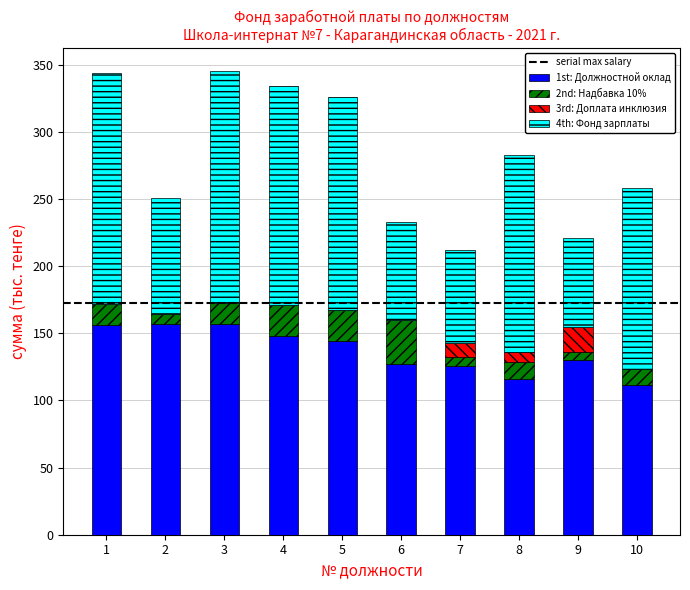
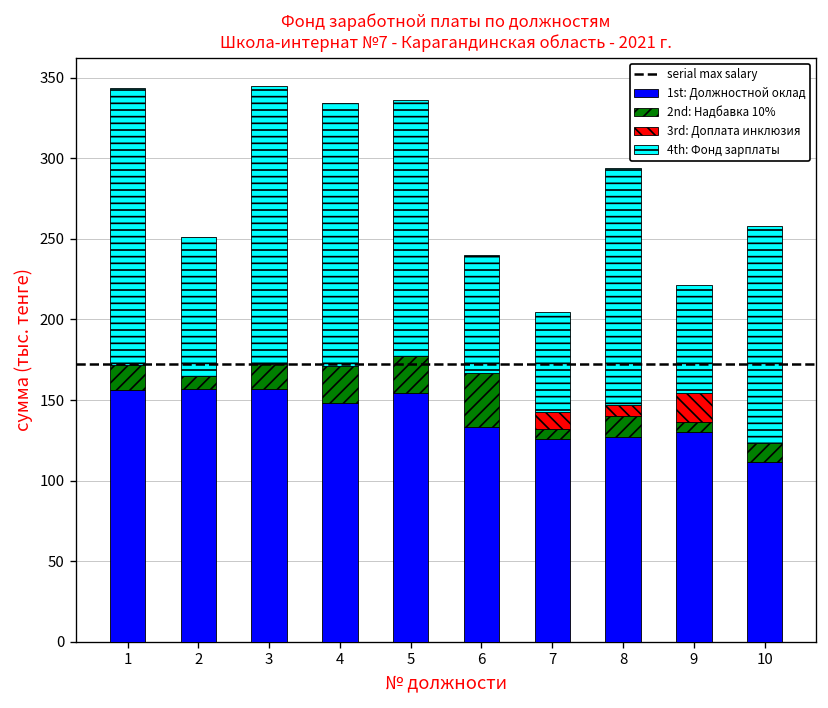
1st: Должностной оклад, 5: 144 -> 154
1st: Должностной оклад, 6: 127 -> 134
4th: Фонд зарплаты, 7: 69 -> 62
1st: Должностной оклад, 8: 116 -> 127
